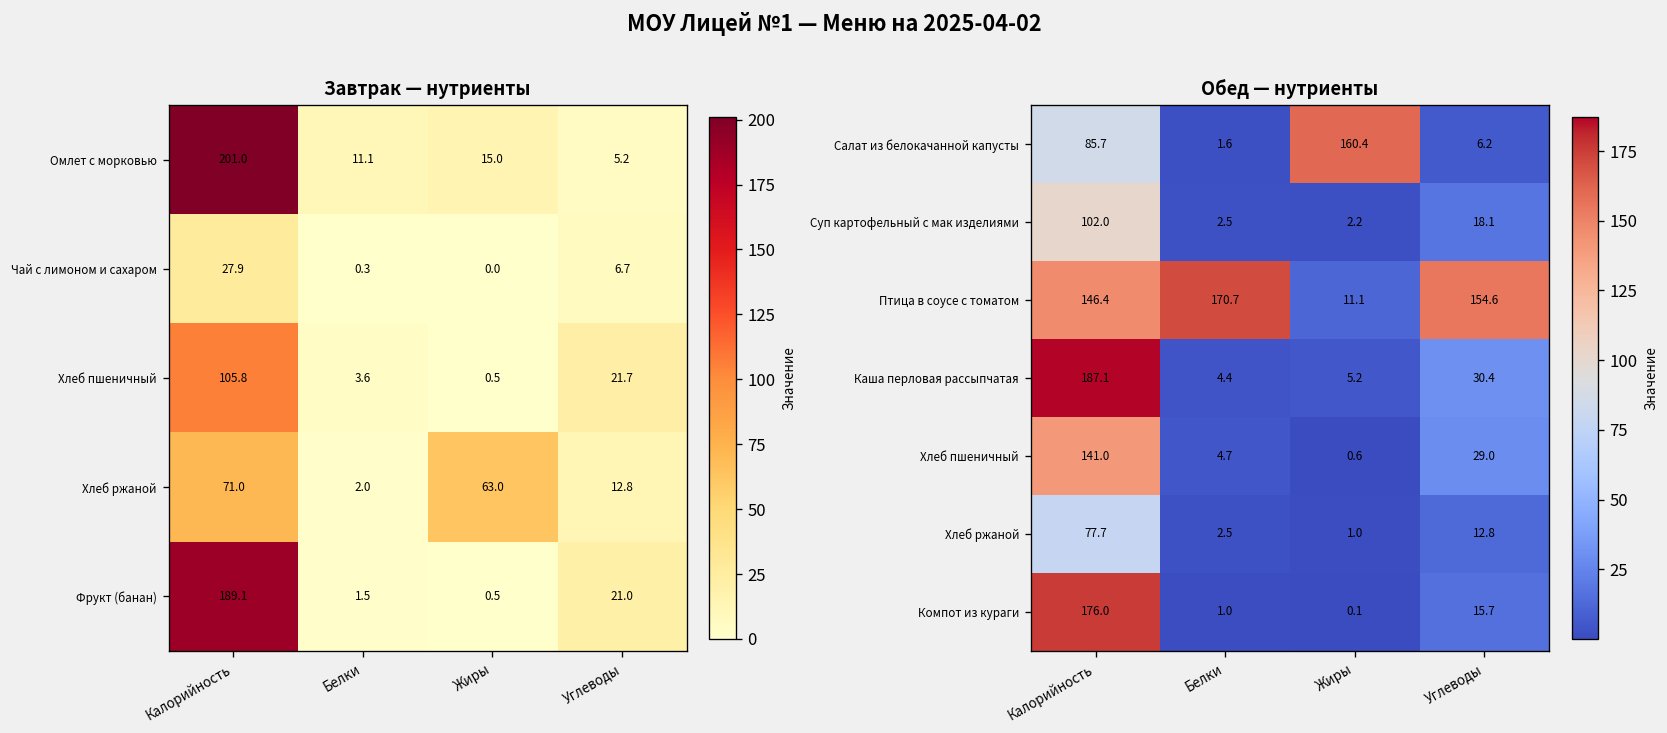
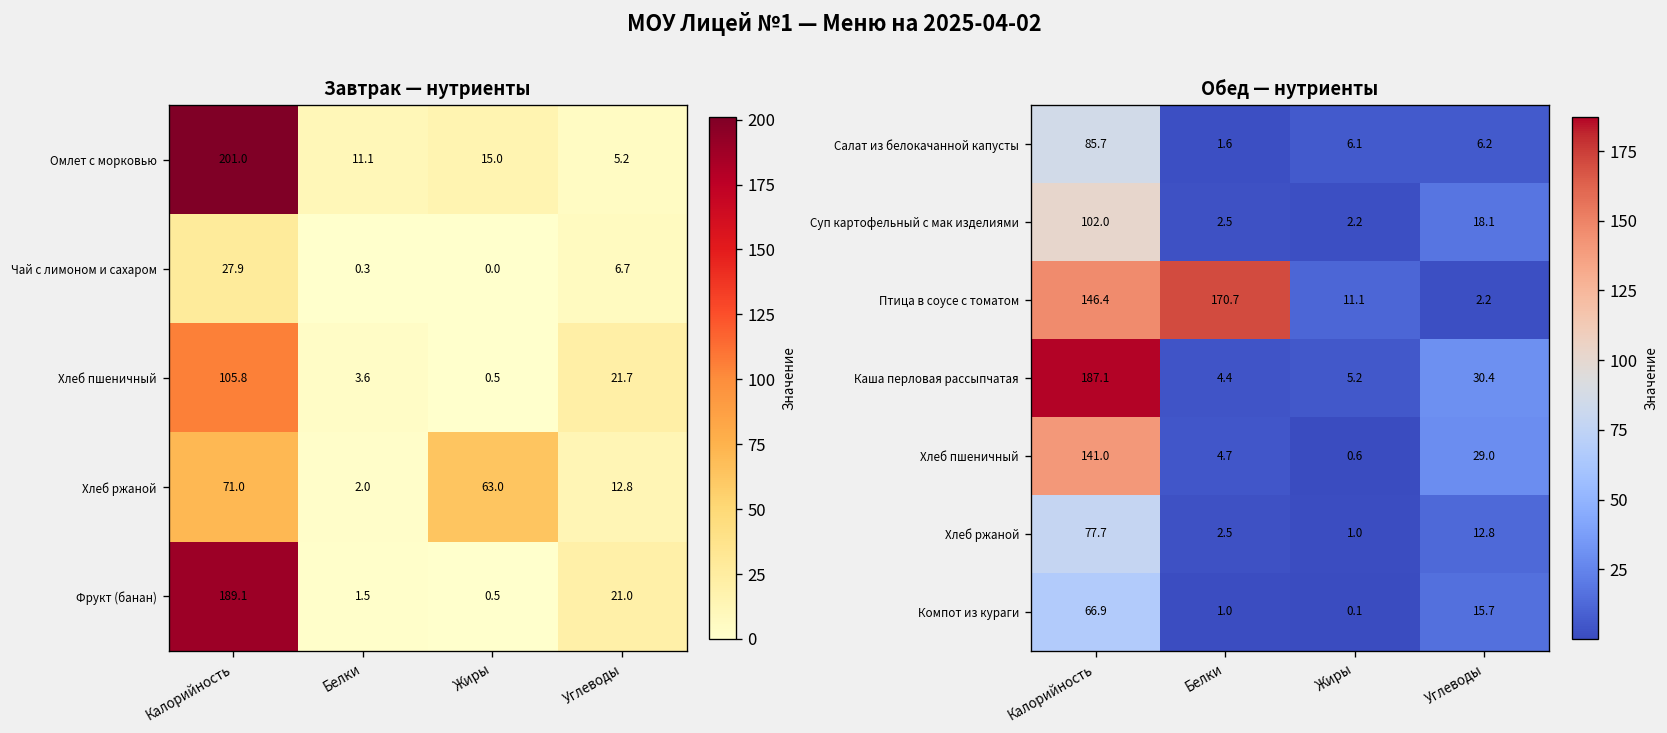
Обед — нутриенты, Салат из белокачанной капусты, Жиры: 160.4 -> 6.1
Обед — нутриенты, Птица в соусе c томатом, Углеводы: 154.6 -> 2.2
Обед — нутриенты, Компот из кураги, Калорийность: 176.0 -> 66.9
